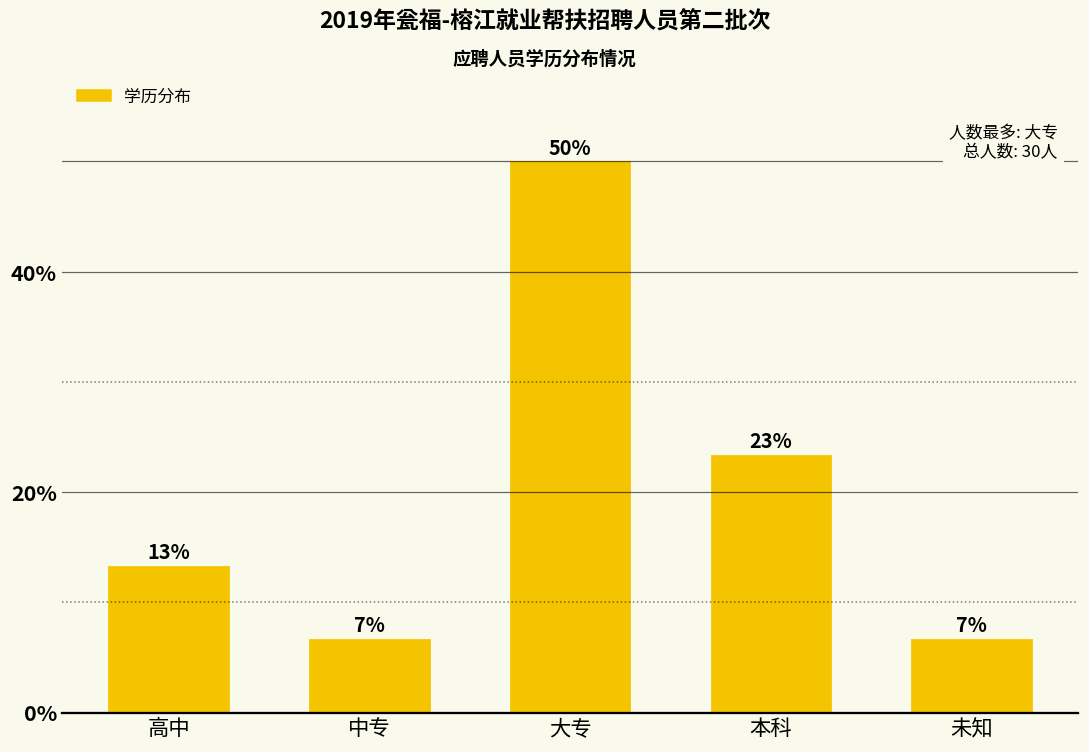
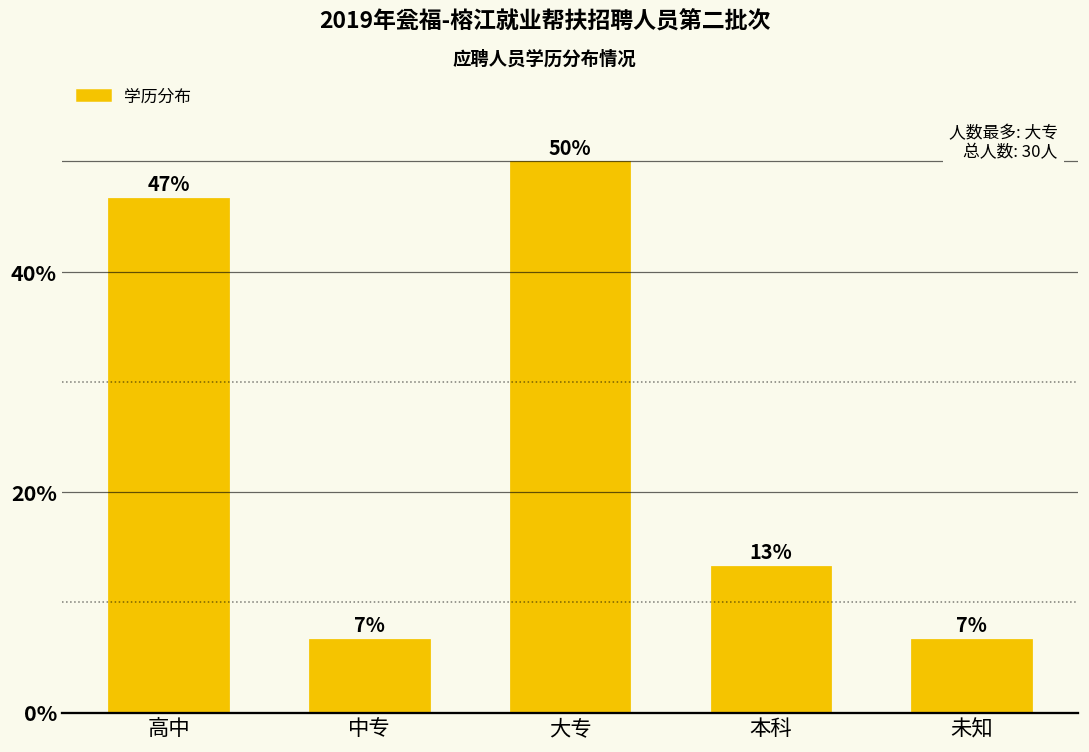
高中: 13% -> 47%
本科: 23% -> 13%
